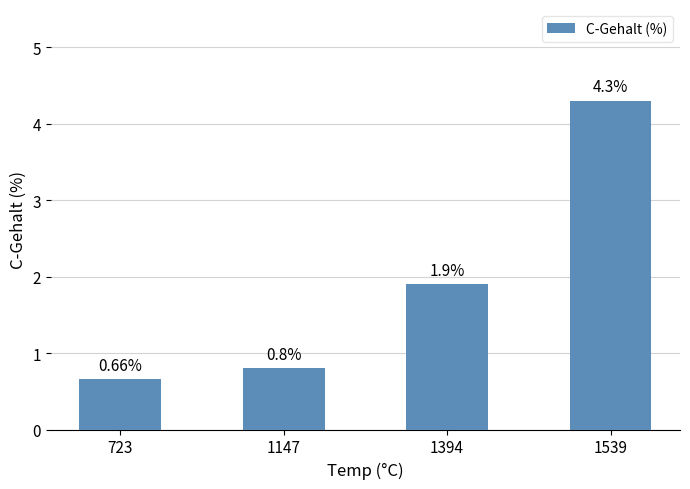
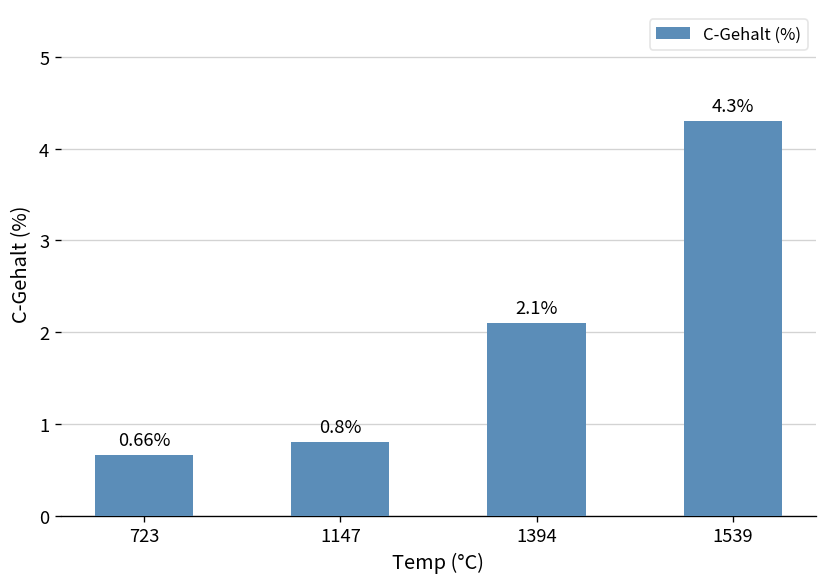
1394: 1.9% -> 2.1%
